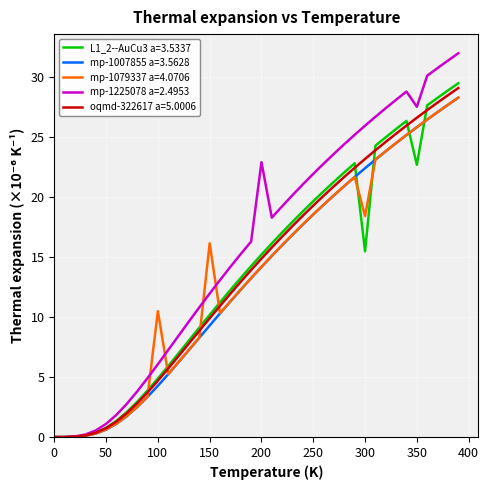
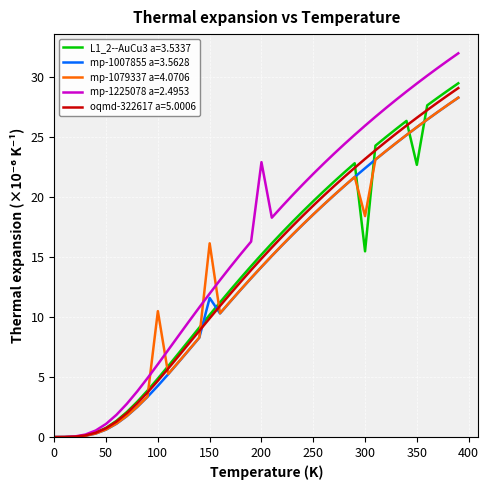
mp-1007855 a=3.5628, 150: 9.3 -> 11.6
mp-1225078 a=2.4953, 350: 27.5 -> 29.5
